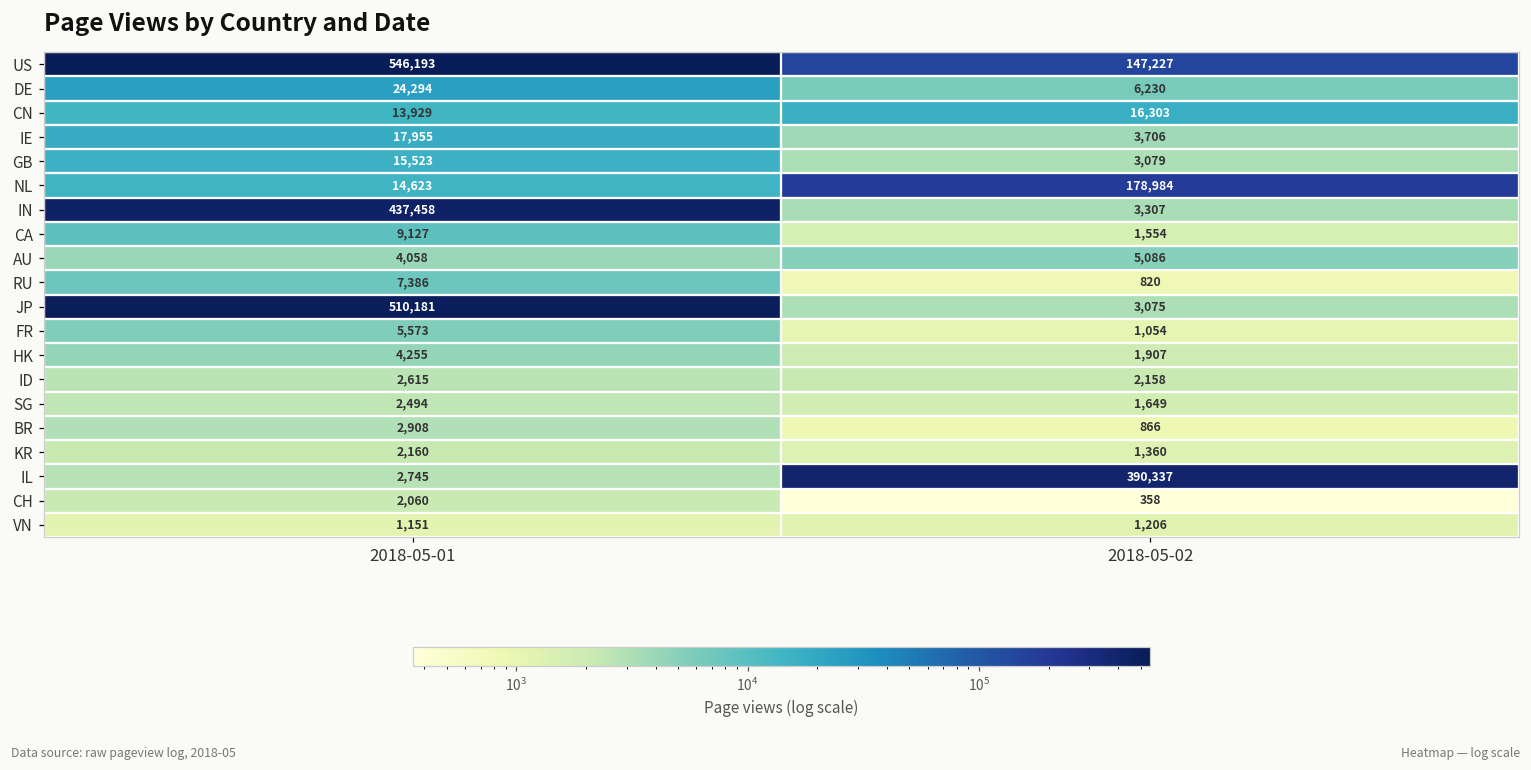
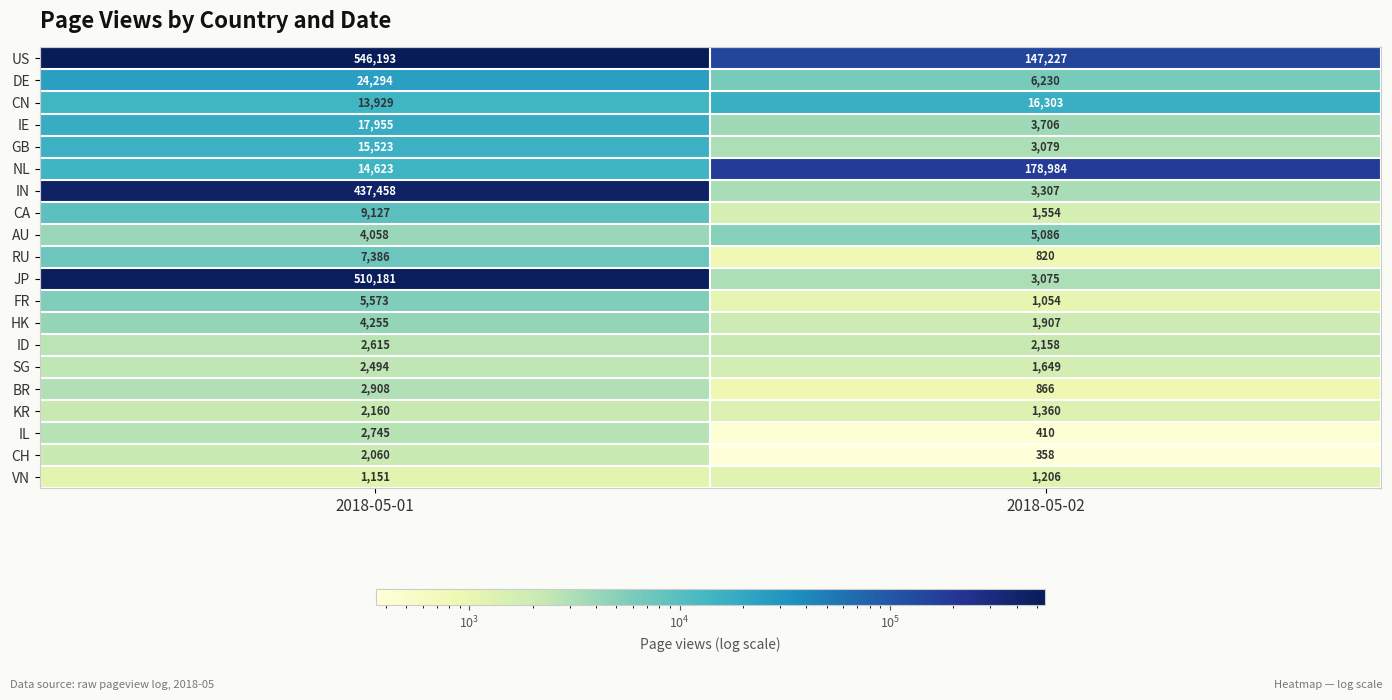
IL, 2018-05-02: 390,337 -> 410
